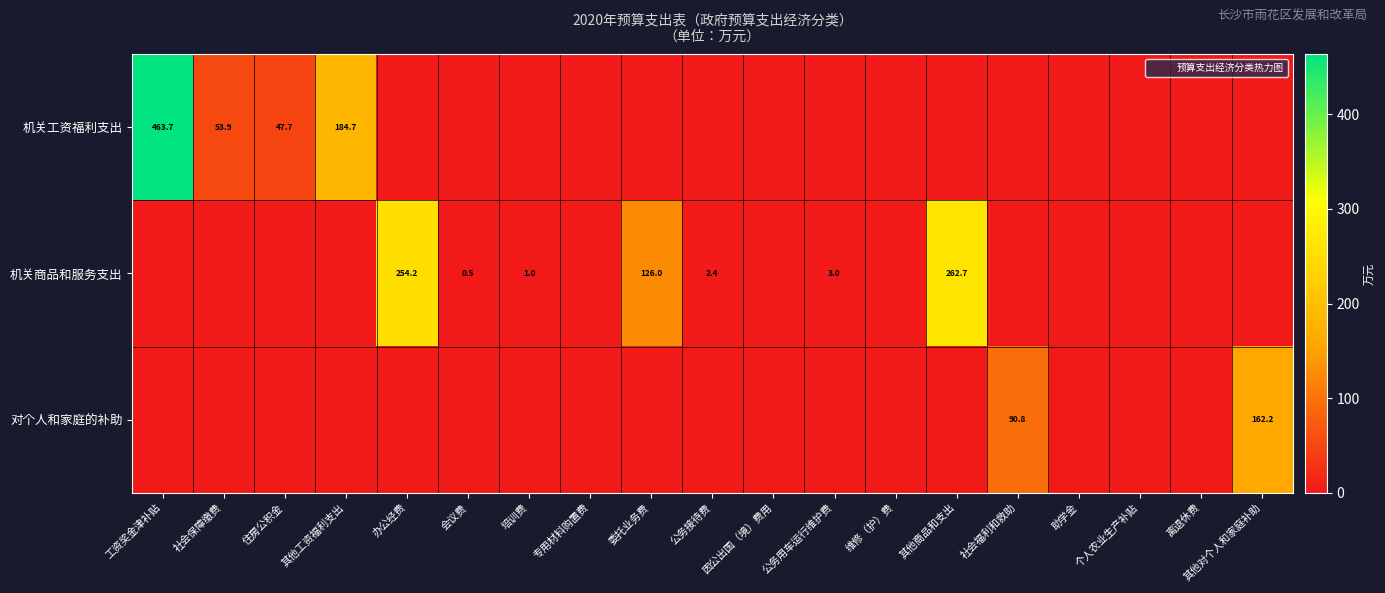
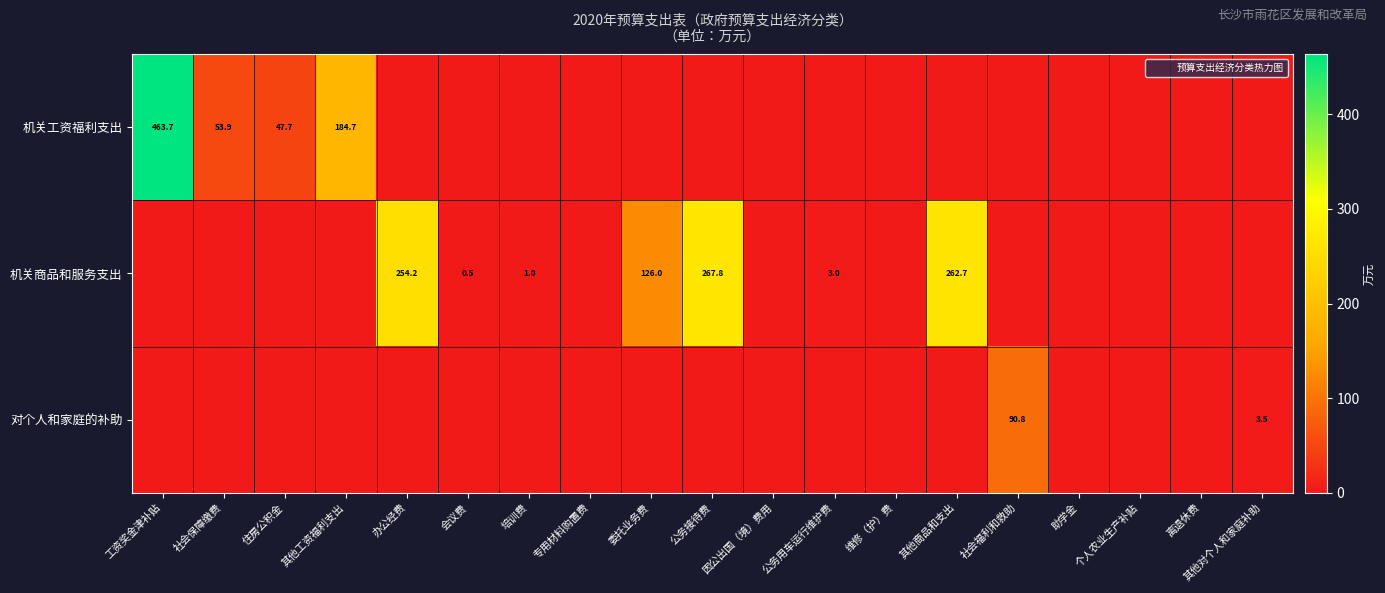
机关商品和服务支出, 公务接待费: 2.4 -> 267.8
对个人和家庭的补助, 其他对个人和家庭补助: 162.2 -> 3.5
